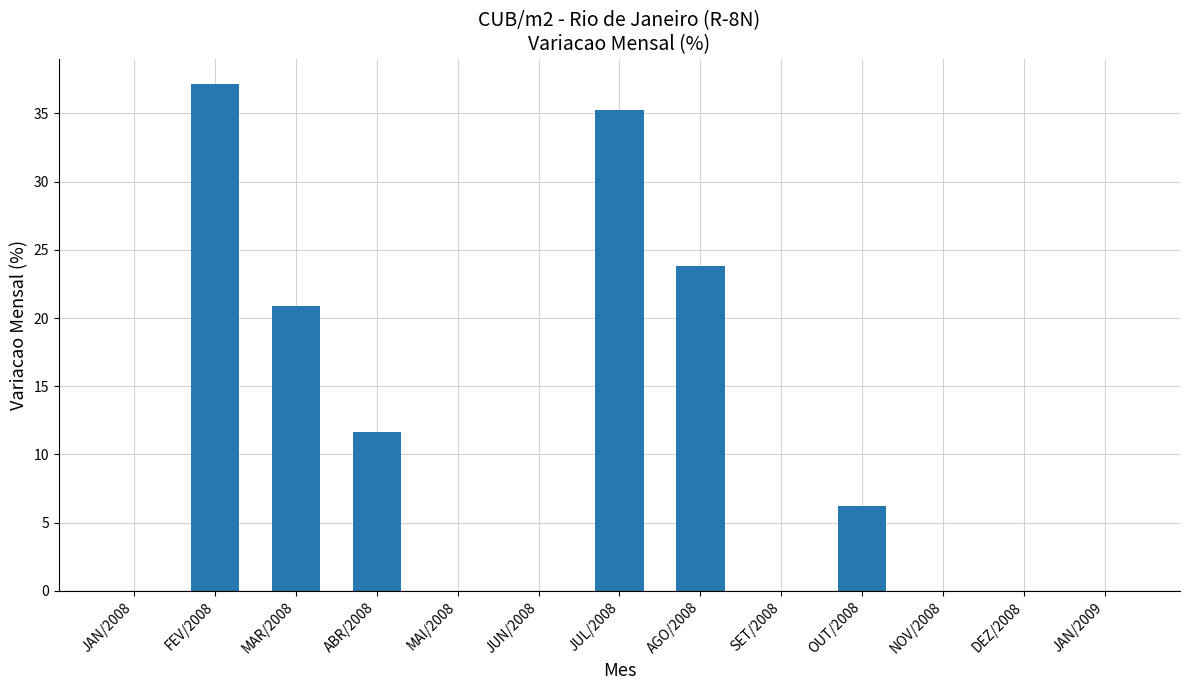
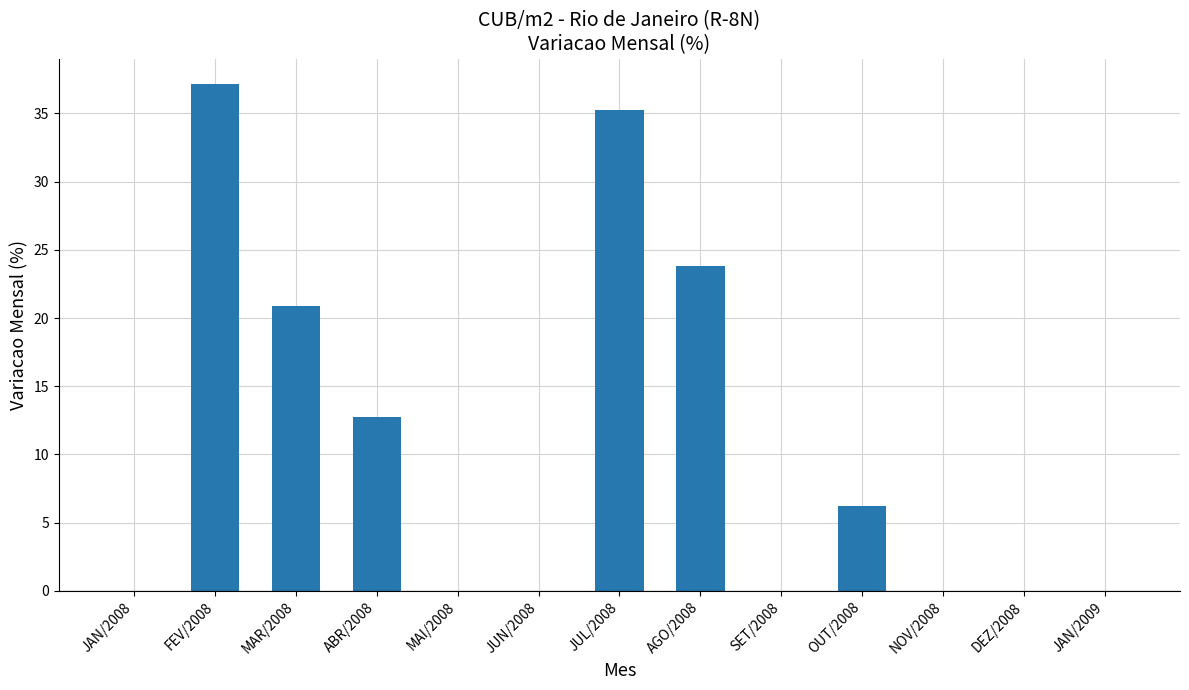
ABR/2008: 11.6 -> 12.7
